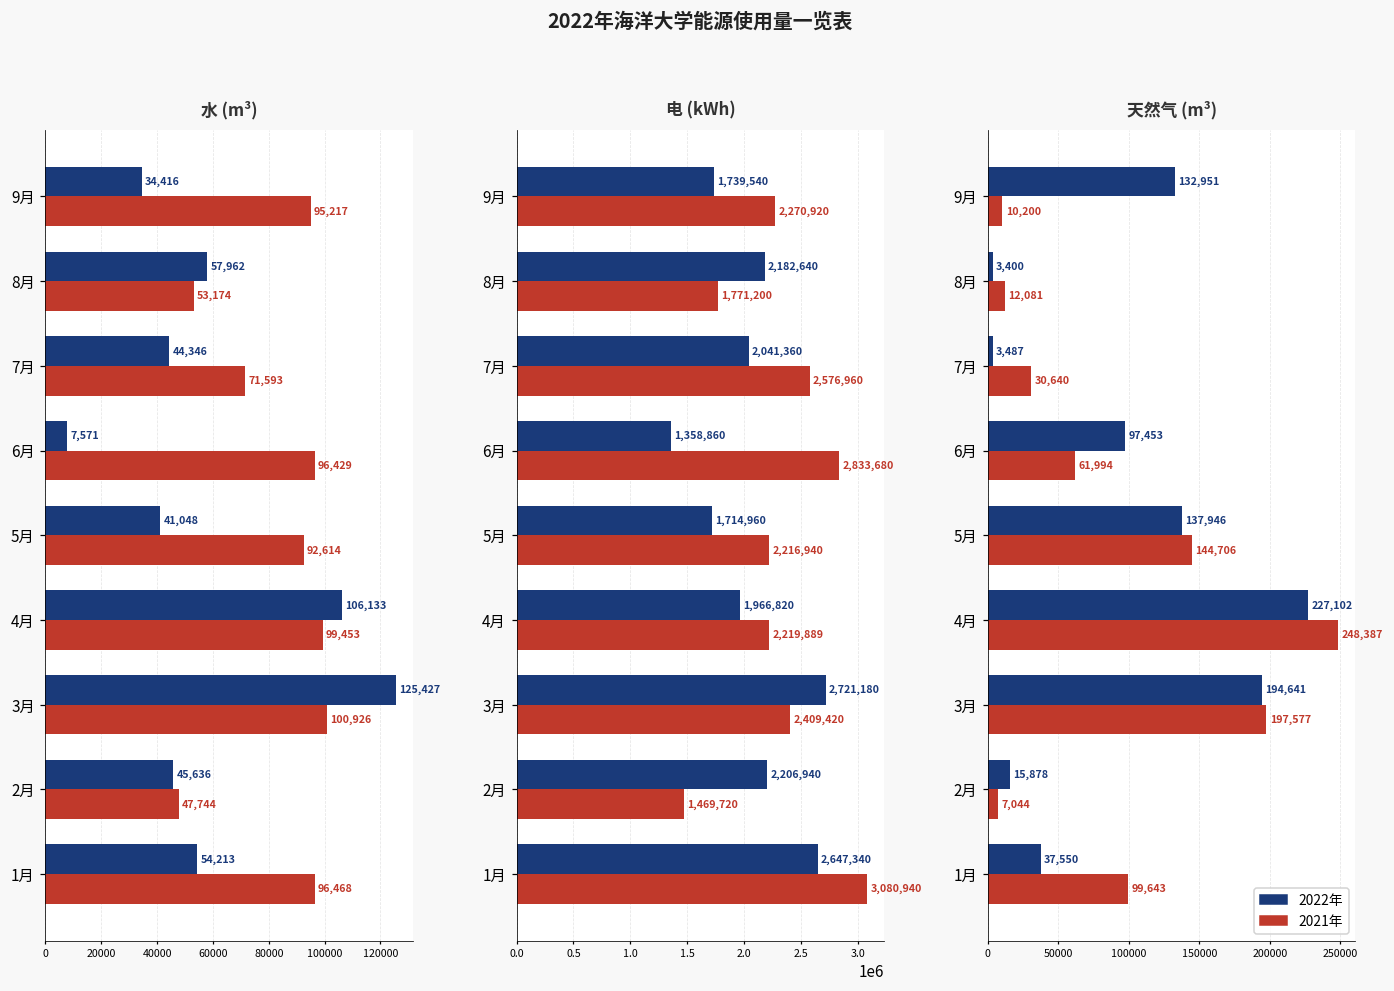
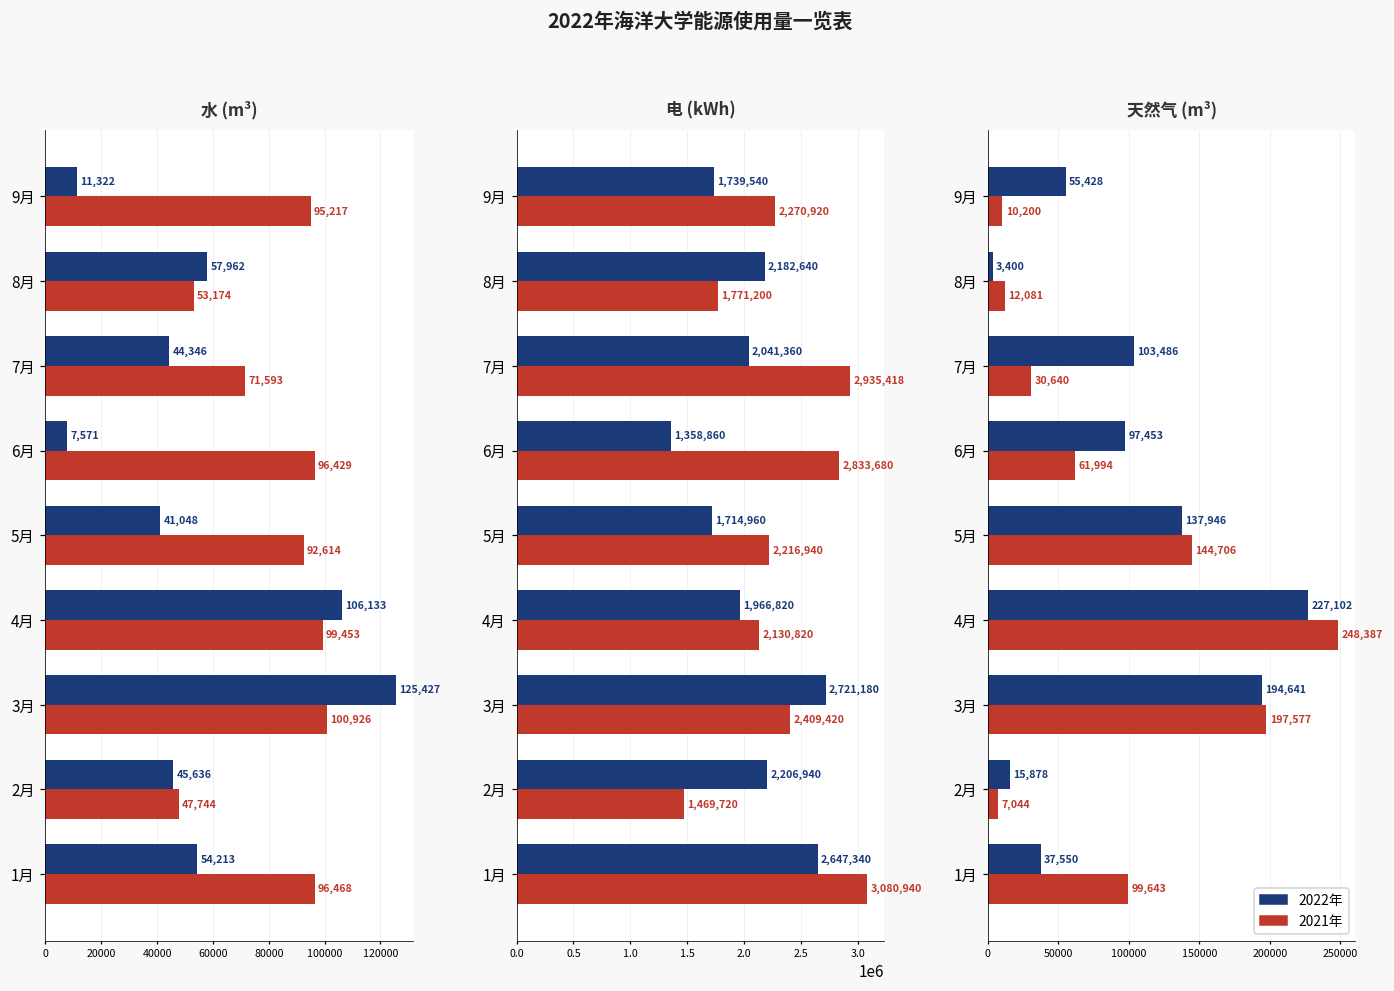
水 (m³), 2022年, 9月: 34,416 -> 11,322
电 (kWh), 2021年, 7月: 2,576,960 -> 2,935,418
电 (kWh), 2021年, 4月: 2,219,889 -> 2,130,820
天然气 (m³), 2022年, 9月: 132,951 -> 55,428
天然气 (m³), 2022年, 7月: 3,487 -> 103,486
